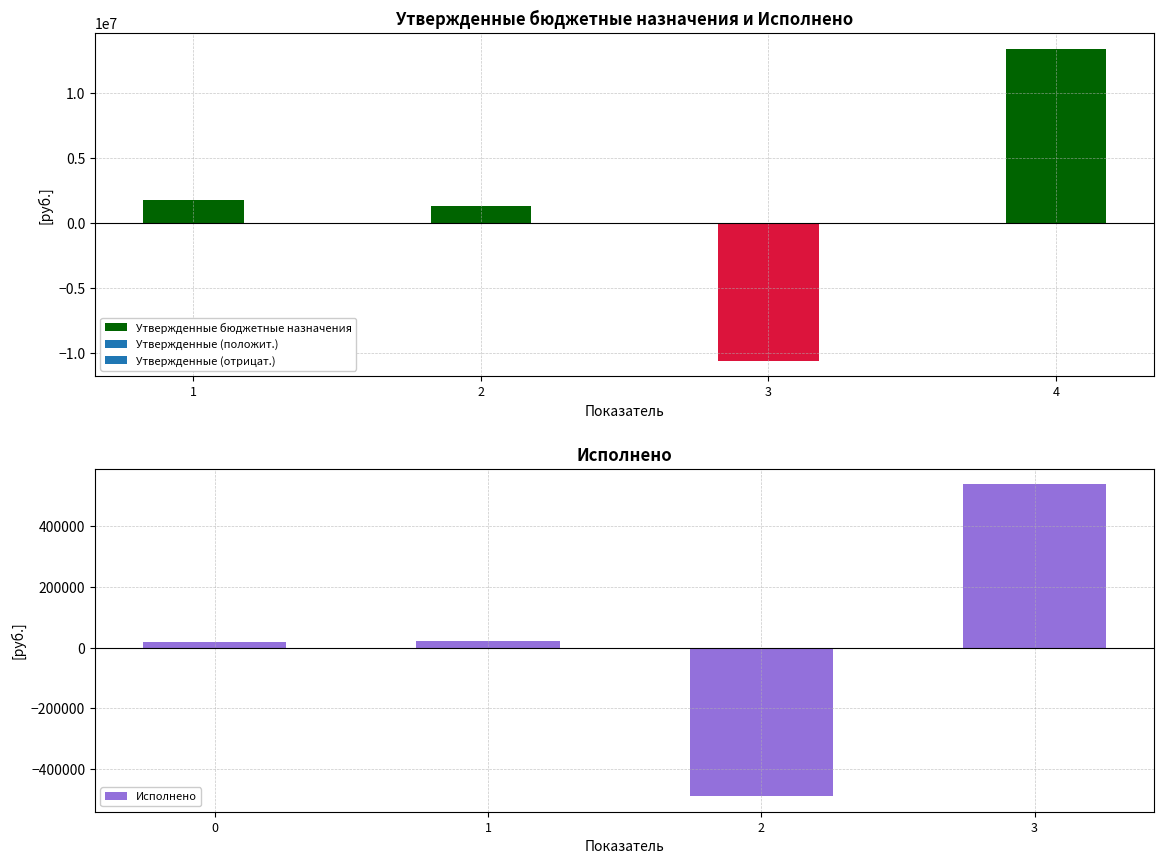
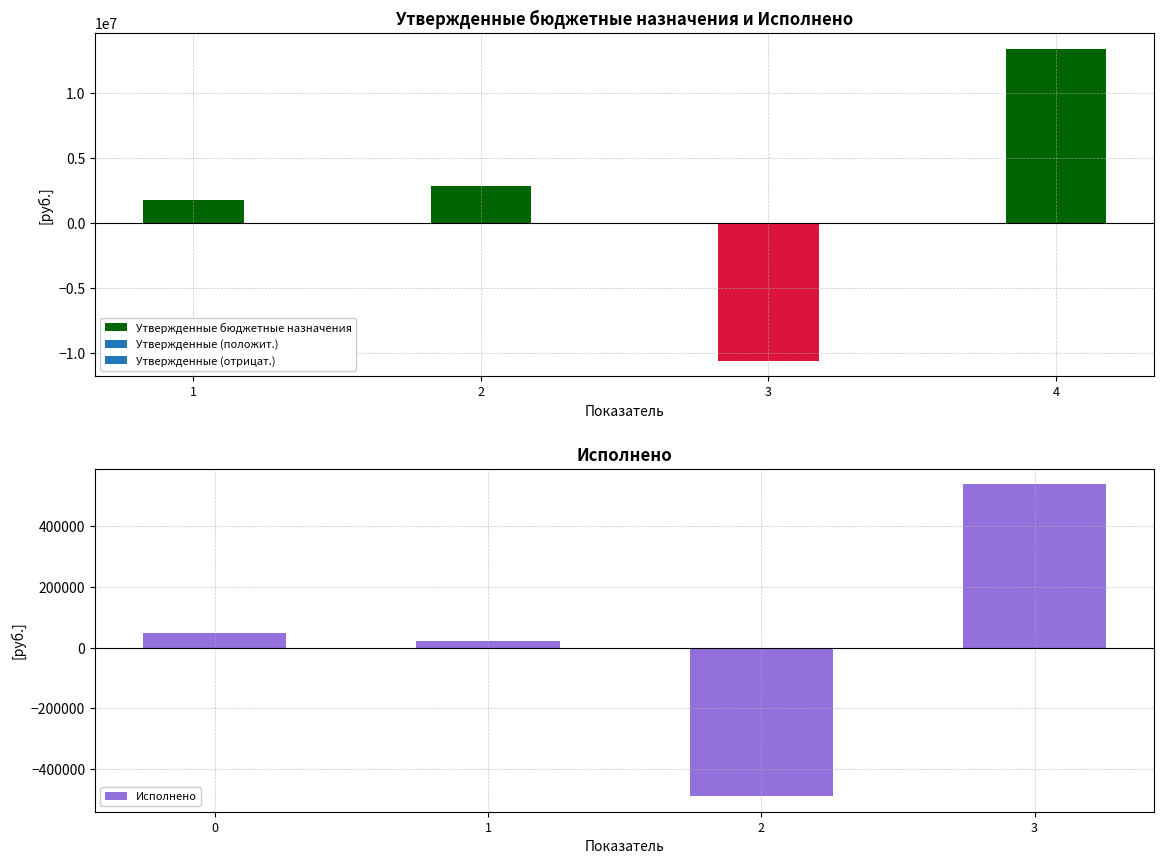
Утвержденные бюджетные назначения и Исполнено, 2: 1300000 -> 2800000
Исполнено, 0: 20000 -> 50000
